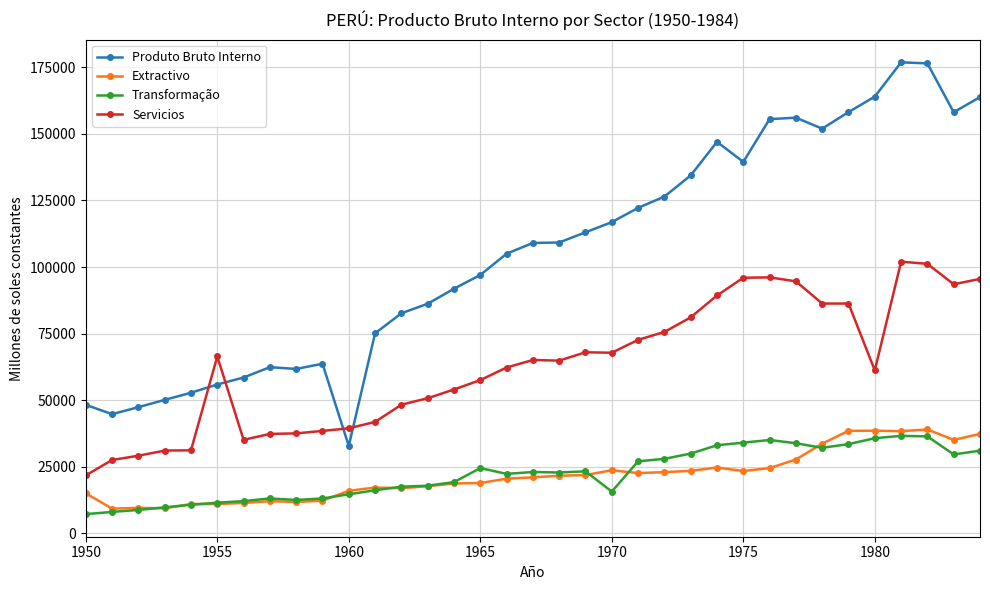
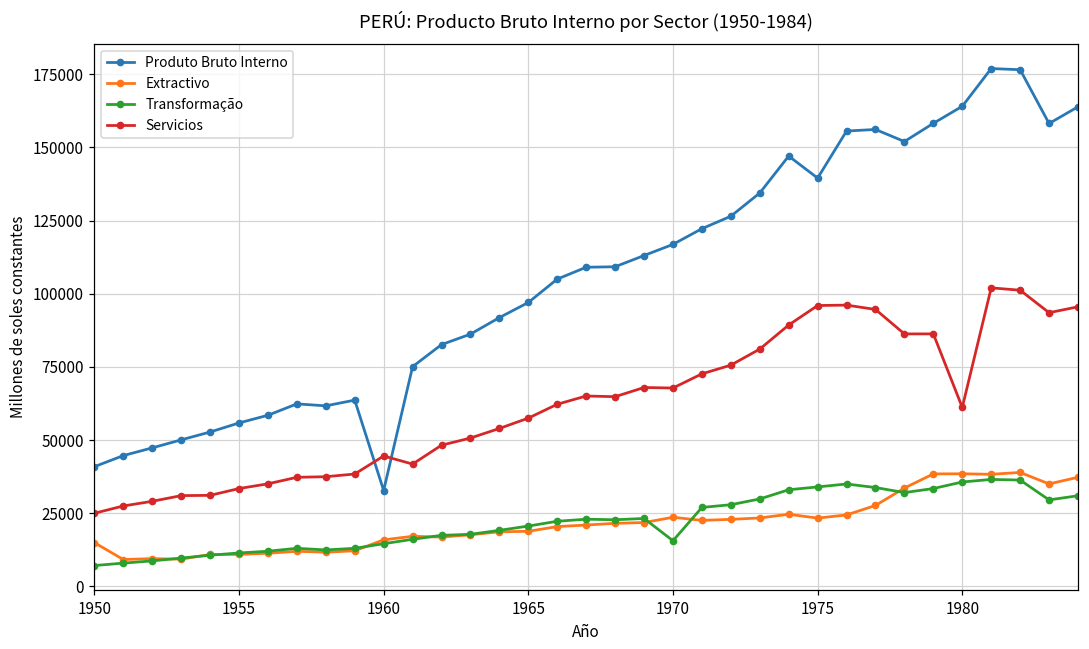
Produto Bruto Interno, 1950: 48000 -> 41000
Servicios, 1950: 22000 -> 25000
Servicios, 1955: 66000 -> 33000
Servicios, 1960: 39000 -> 45000
Transformação, 1965: 24000 -> 21000
